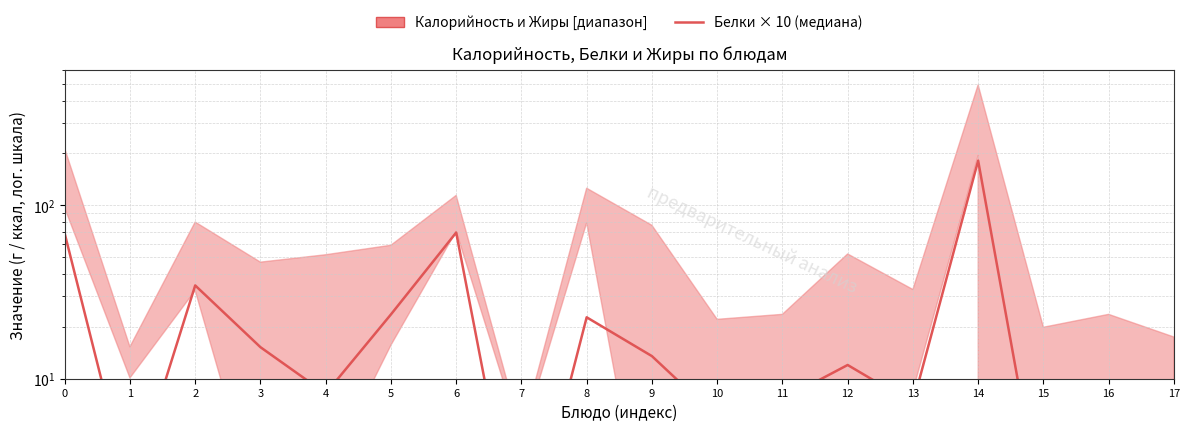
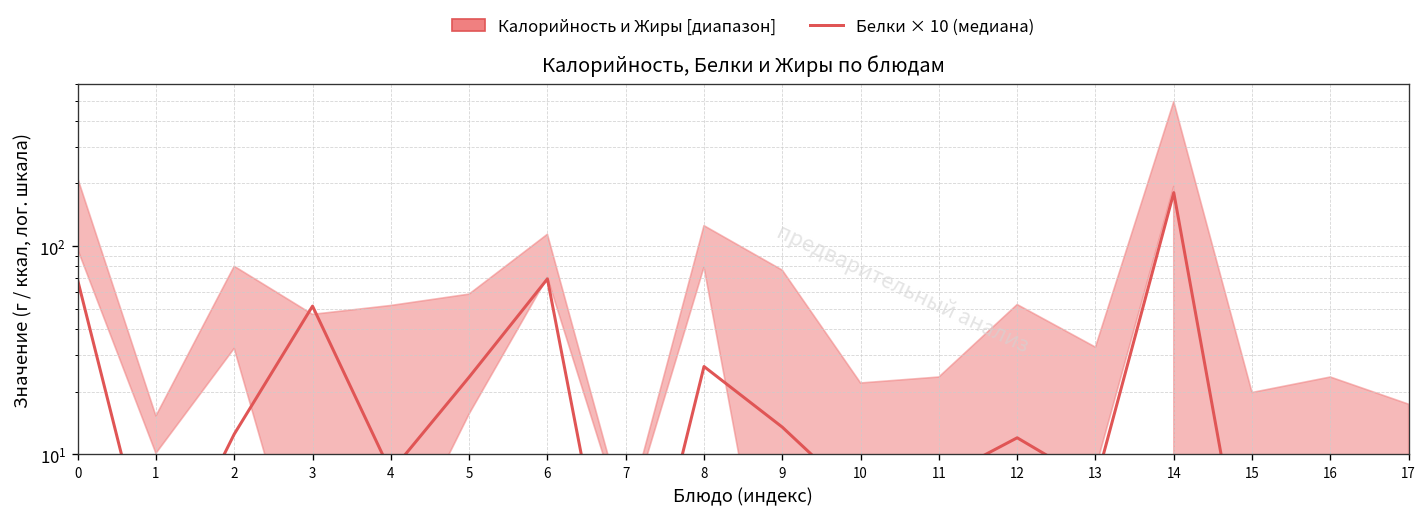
Белки × 10 (медиана), 2: 35 -> 13
Белки × 10 (медиана), 3: 15 -> 52
Белки × 10 (медиана), 8: 23 -> 26
